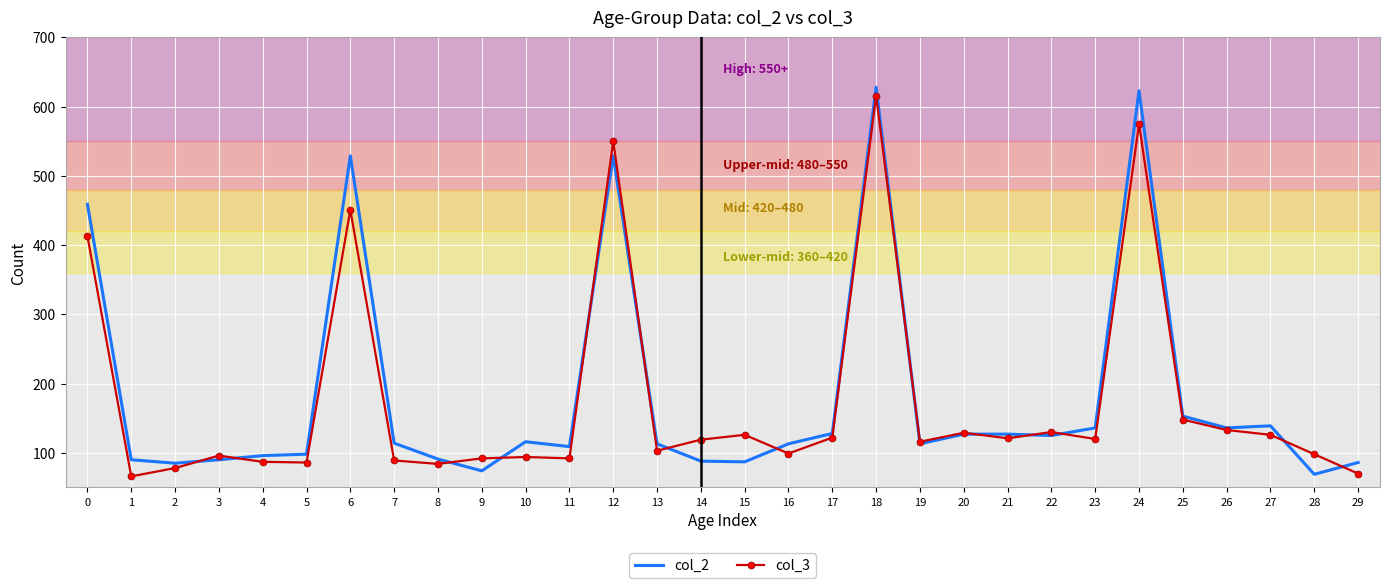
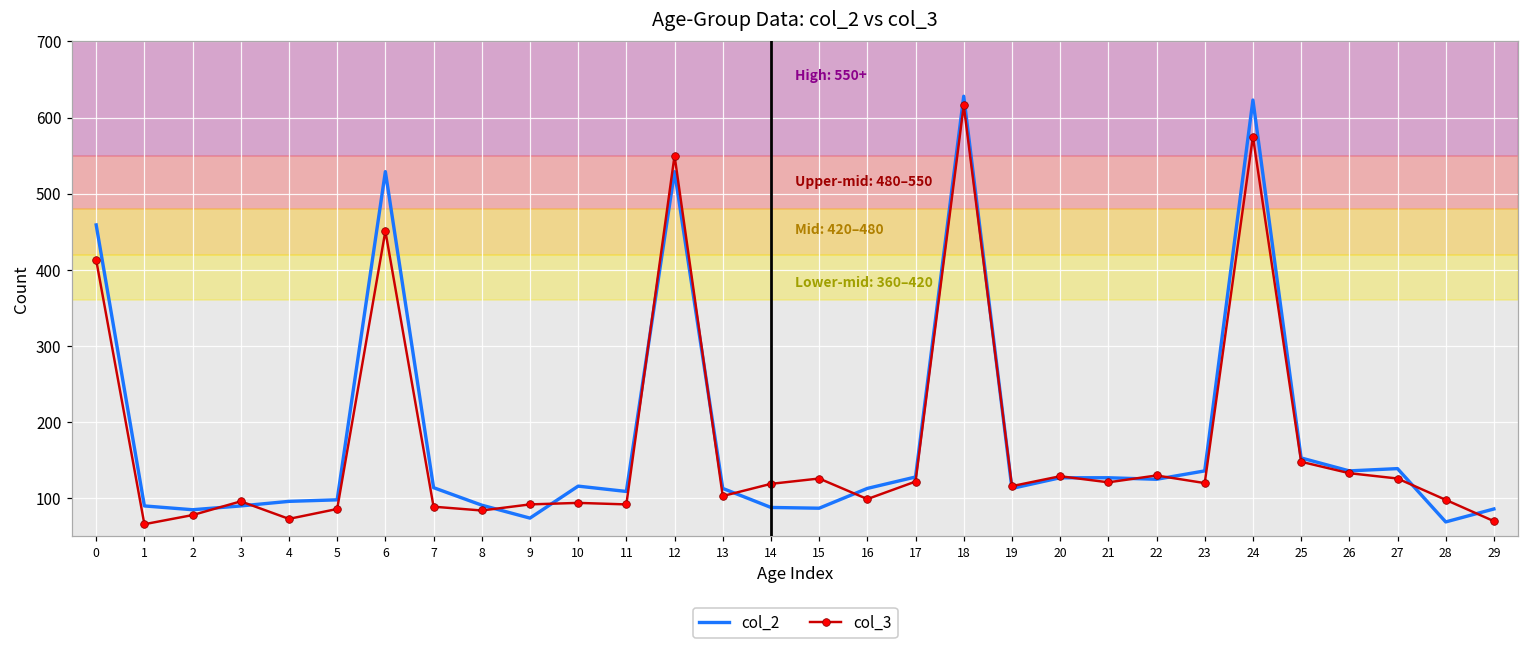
col_3, 4: 90 -> 70
